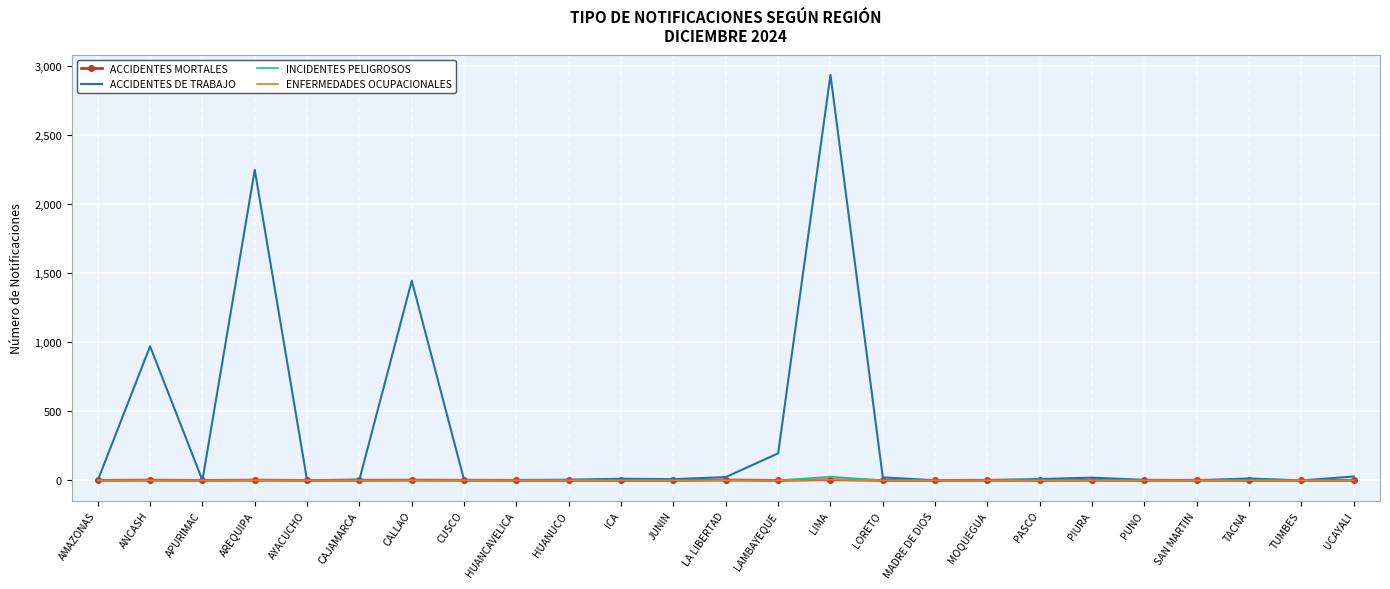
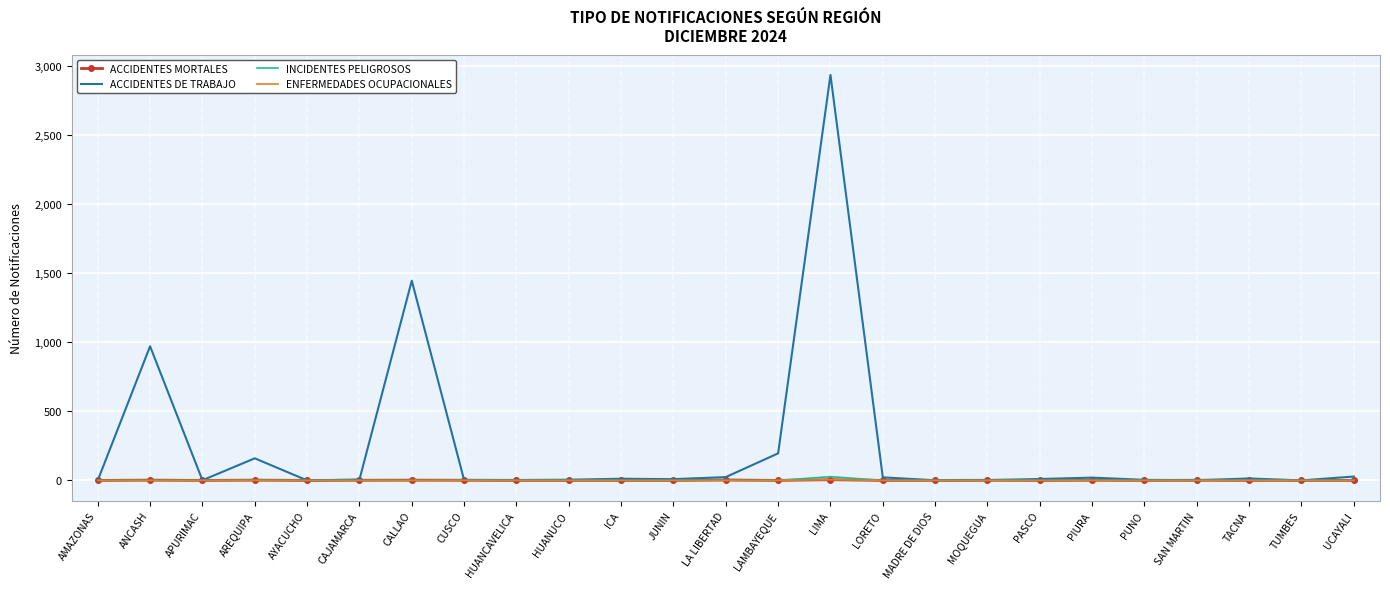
ACCIDENTES DE TRABAJO, AREQUIPA: 2,250 -> 160
